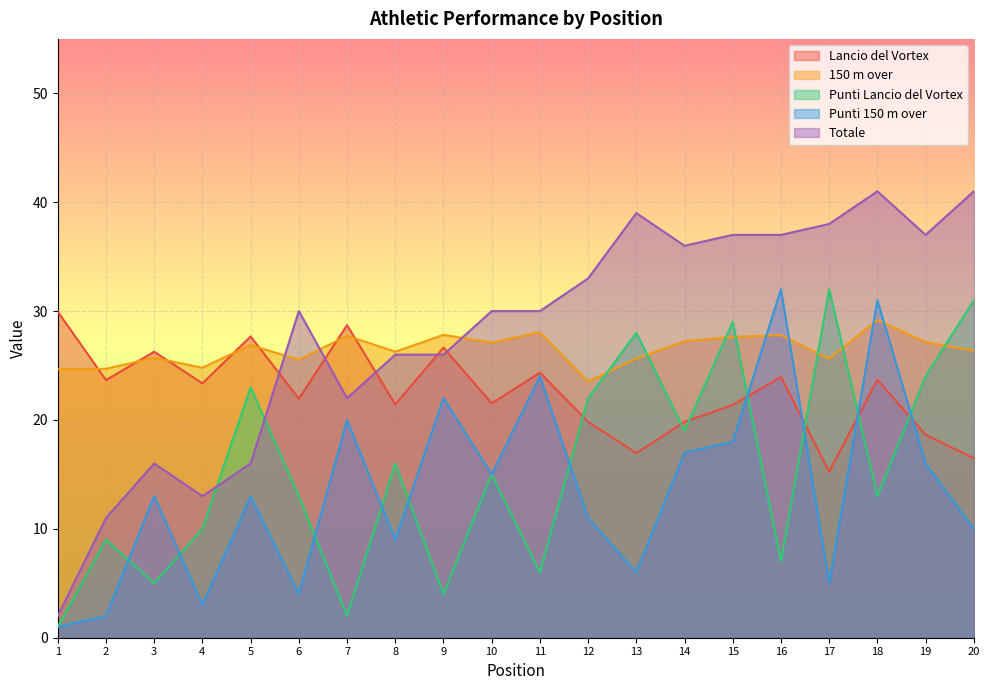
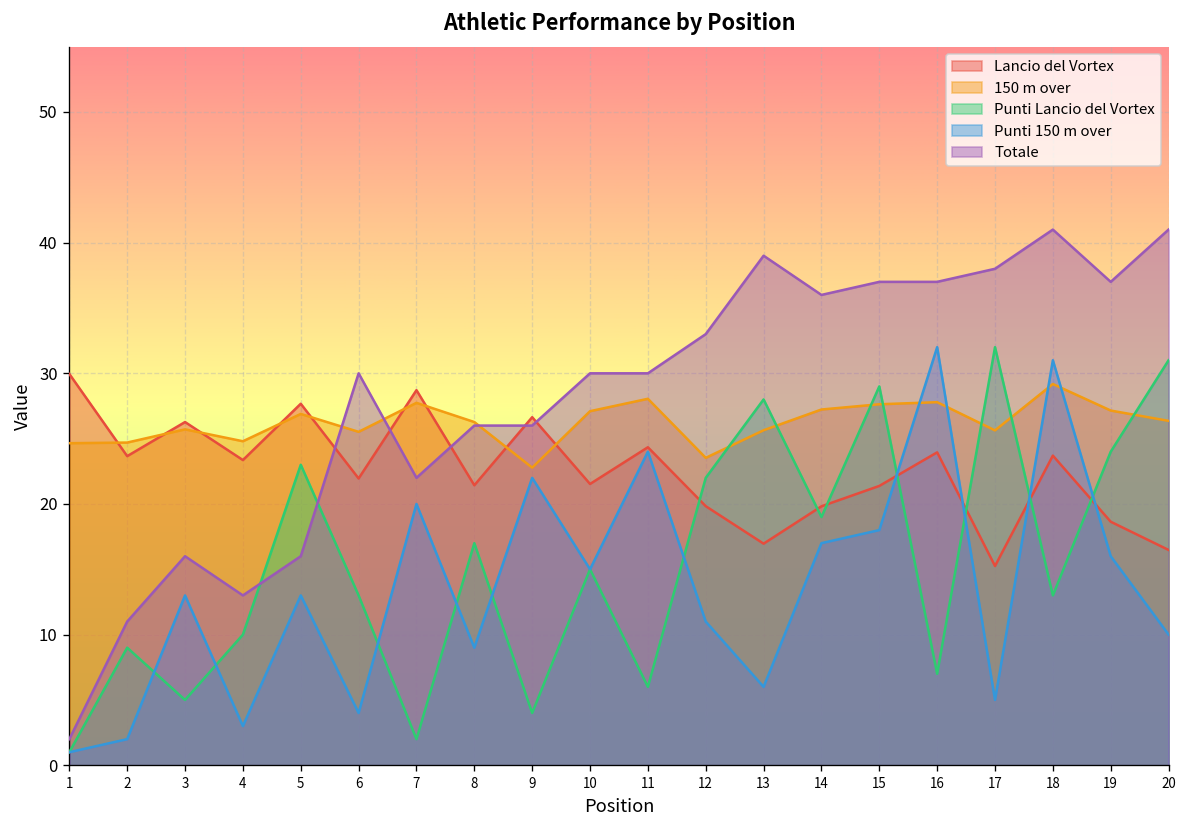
Punti Lancio del Vortex, 8: 16 -> 17
150 m over, 9: 27.8 -> 22.8
